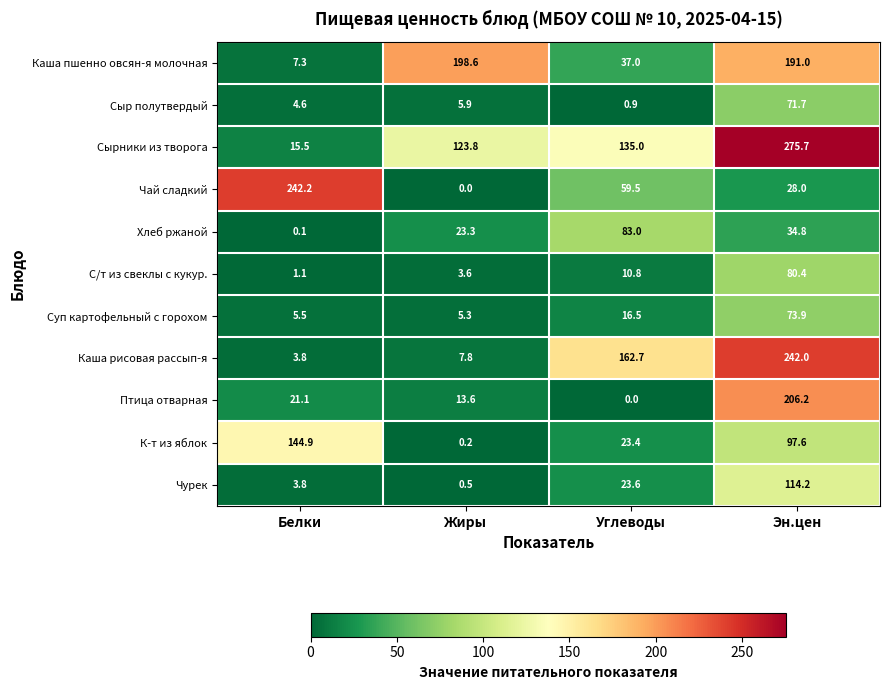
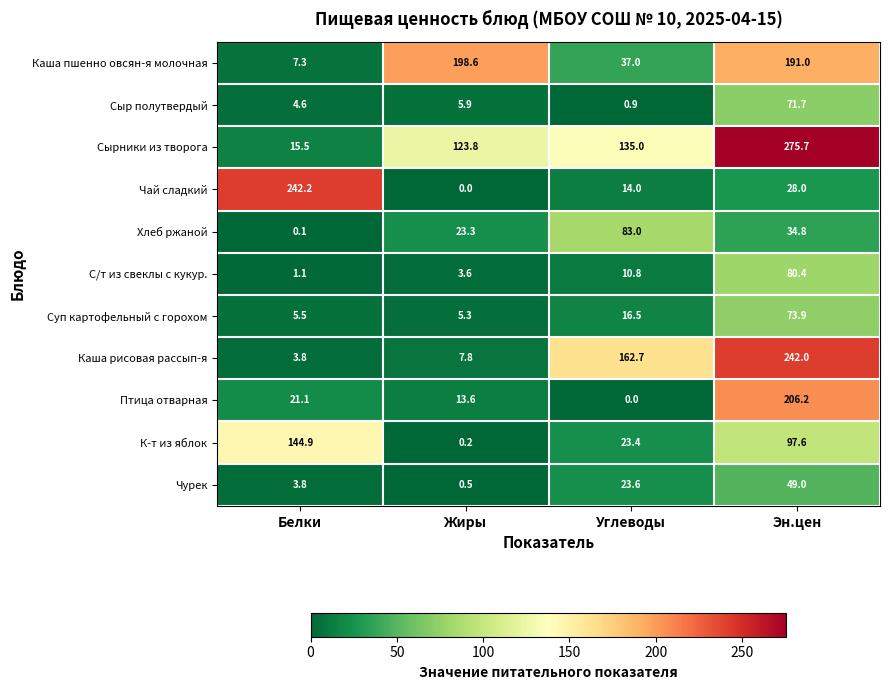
Чай сладкий, Углеводы: 59.5 -> 14.0
Чурек, Эн.цен: 114.2 -> 49.0
